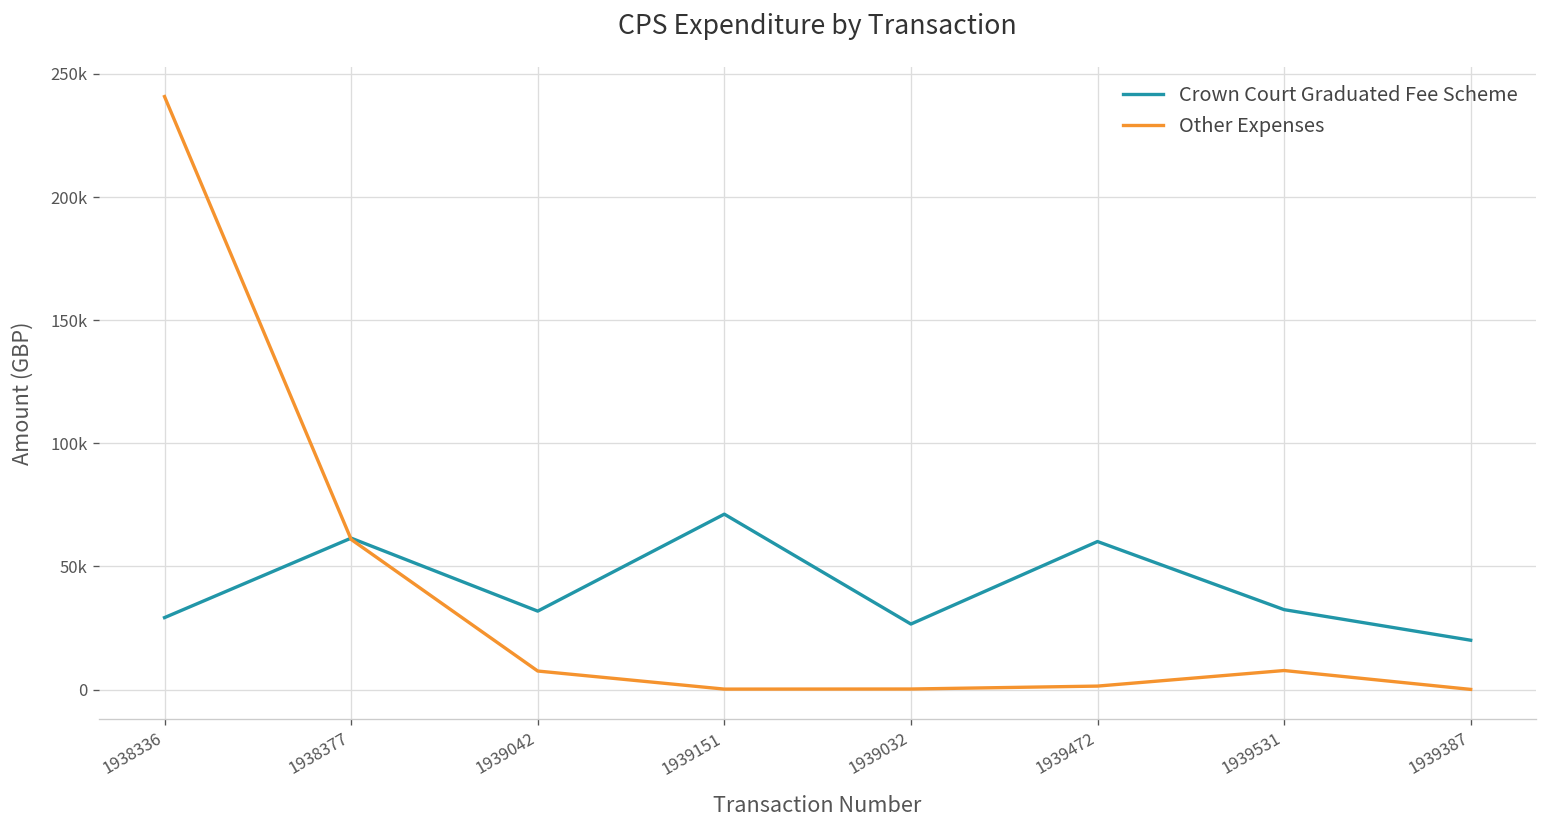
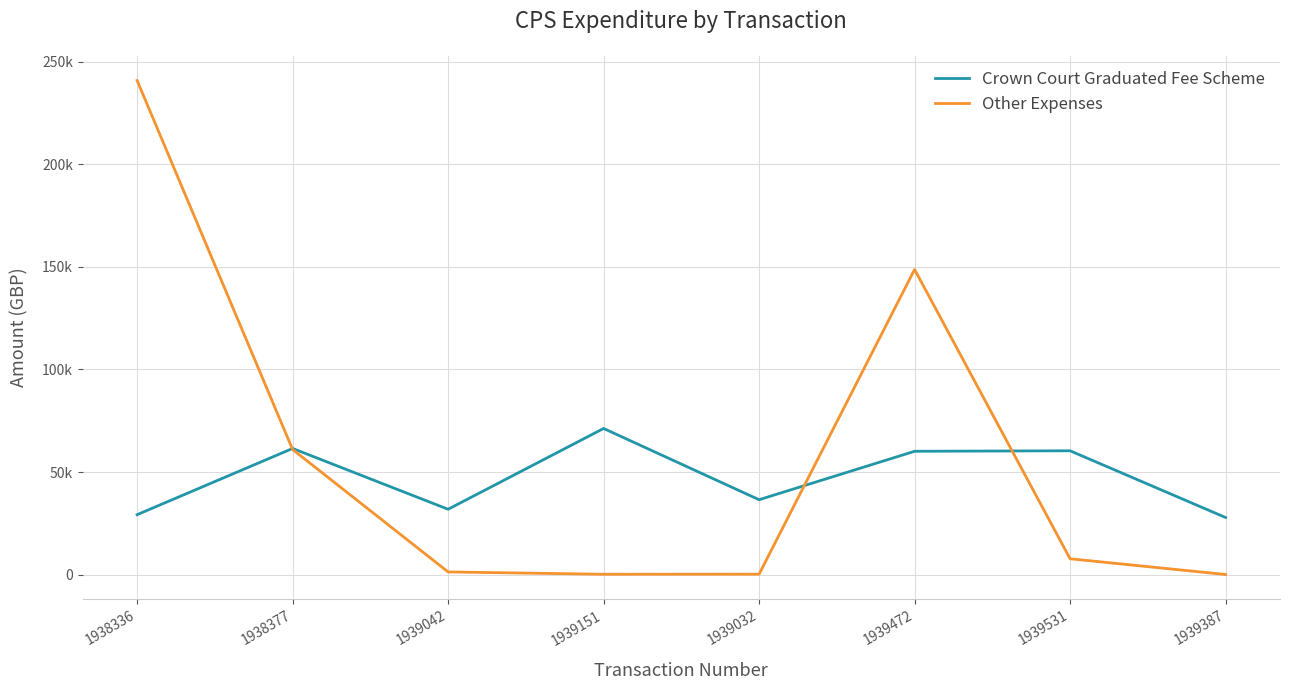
Other Expenses, 1939042: 8000 -> 1000
Crown Court Graduated Fee Scheme, 1939032: 27000 -> 37000
Other Expenses, 1939472: 1000 -> 149000
Crown Court Graduated Fee Scheme, 1939531: 32000 -> 60000
Crown Court Graduated Fee Scheme, 1939387: 20000 -> 28000
